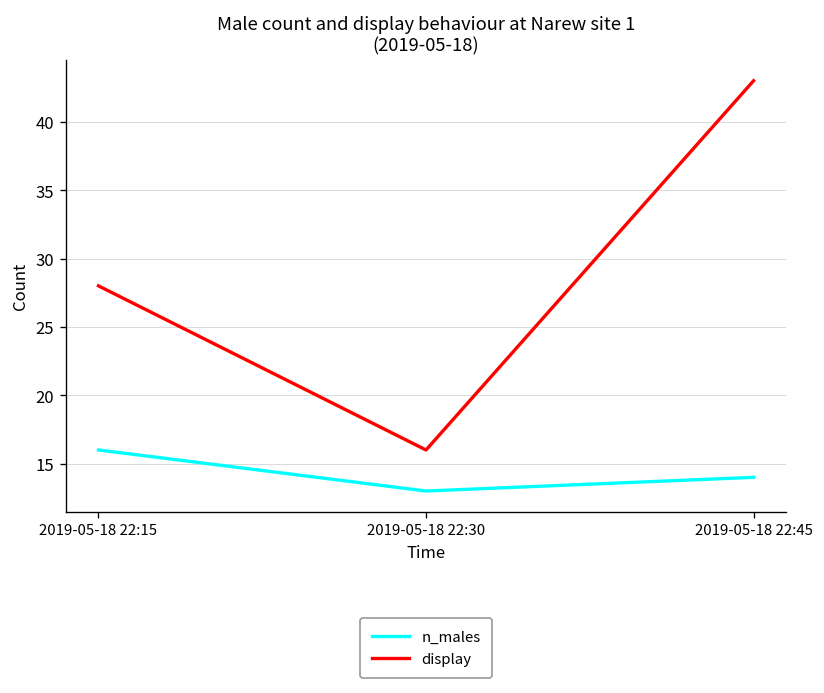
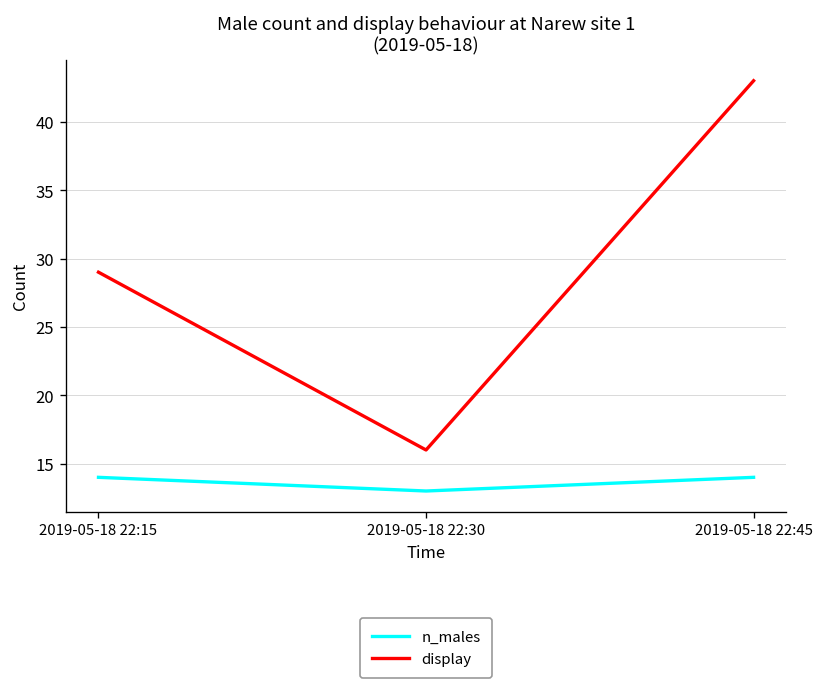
n_males, 2019-05-18 22:15: 16 -> 14
display, 2019-05-18 22:15: 28 -> 29
